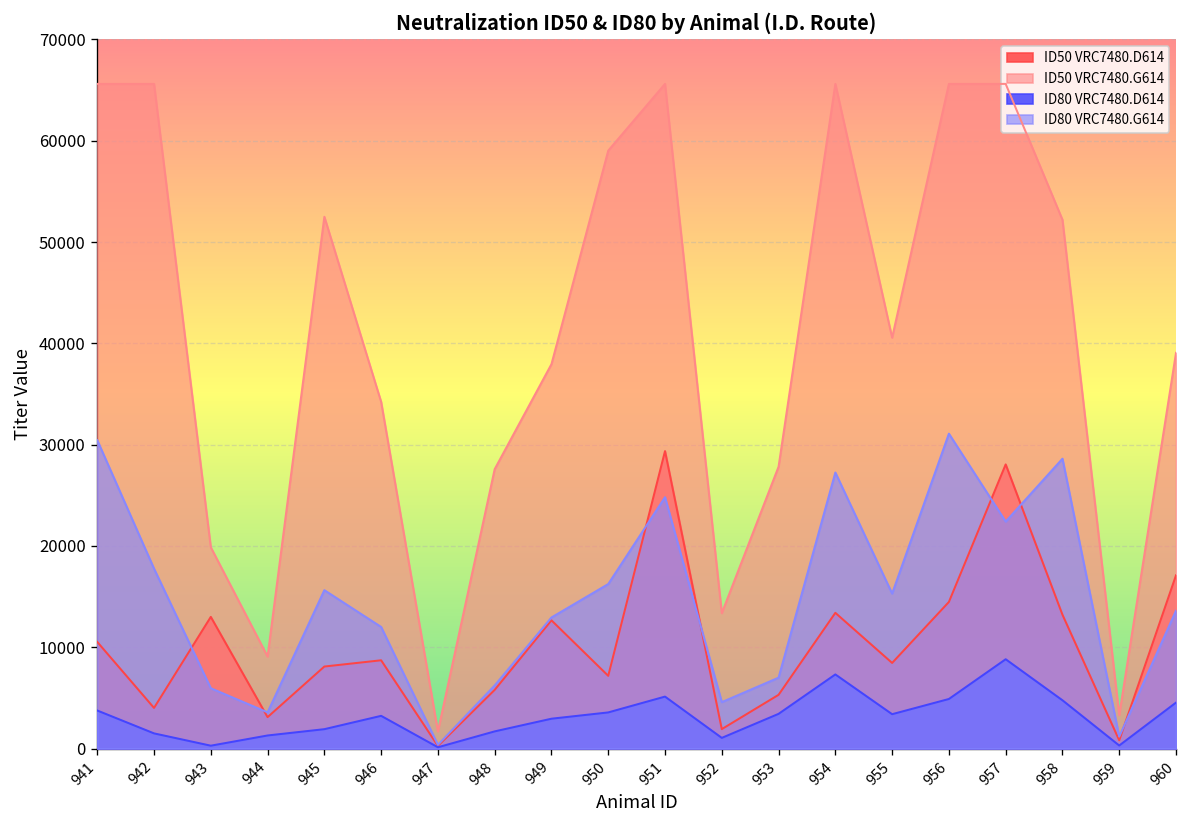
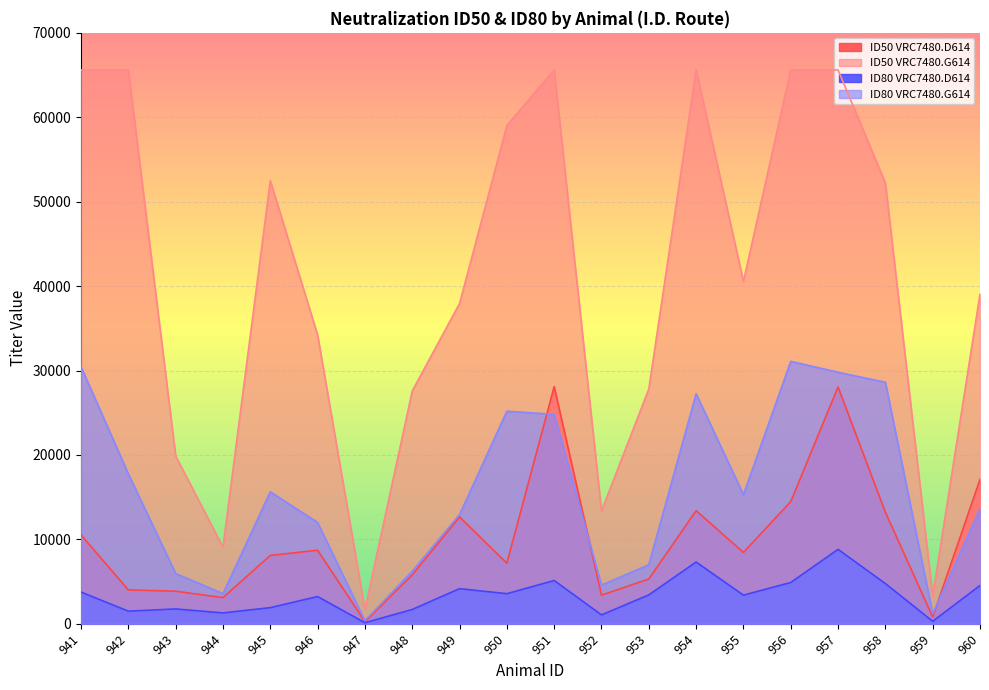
ID50 VRC7480.D614, 943: 13000 -> 4000
ID80 VRC7480.D614, 943: 0 -> 2000
ID80 VRC7480.D614, 949: 3000 -> 4000
ID80 VRC7480.G614, 950: 16000 -> 25000
ID50 VRC7480.D614, 951: 29000 -> 28000
ID50 VRC7480.D614, 952: 2000 -> 3000
ID80 VRC7480.G614, 957: 22000 -> 30000
